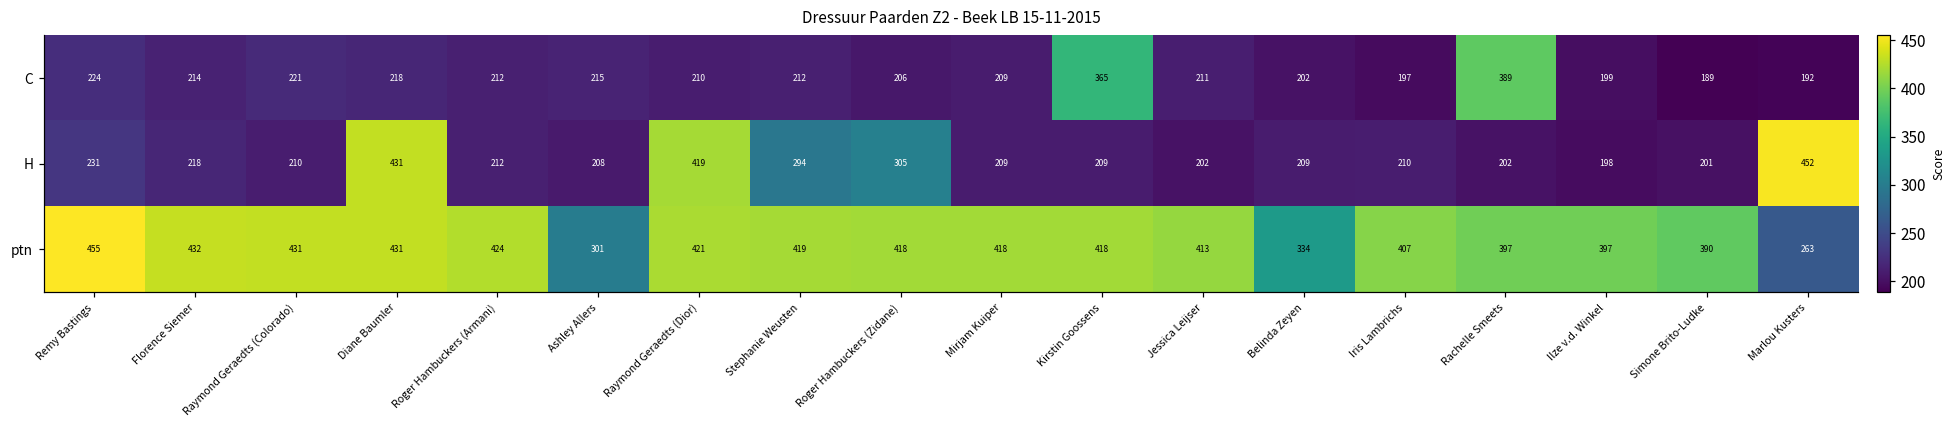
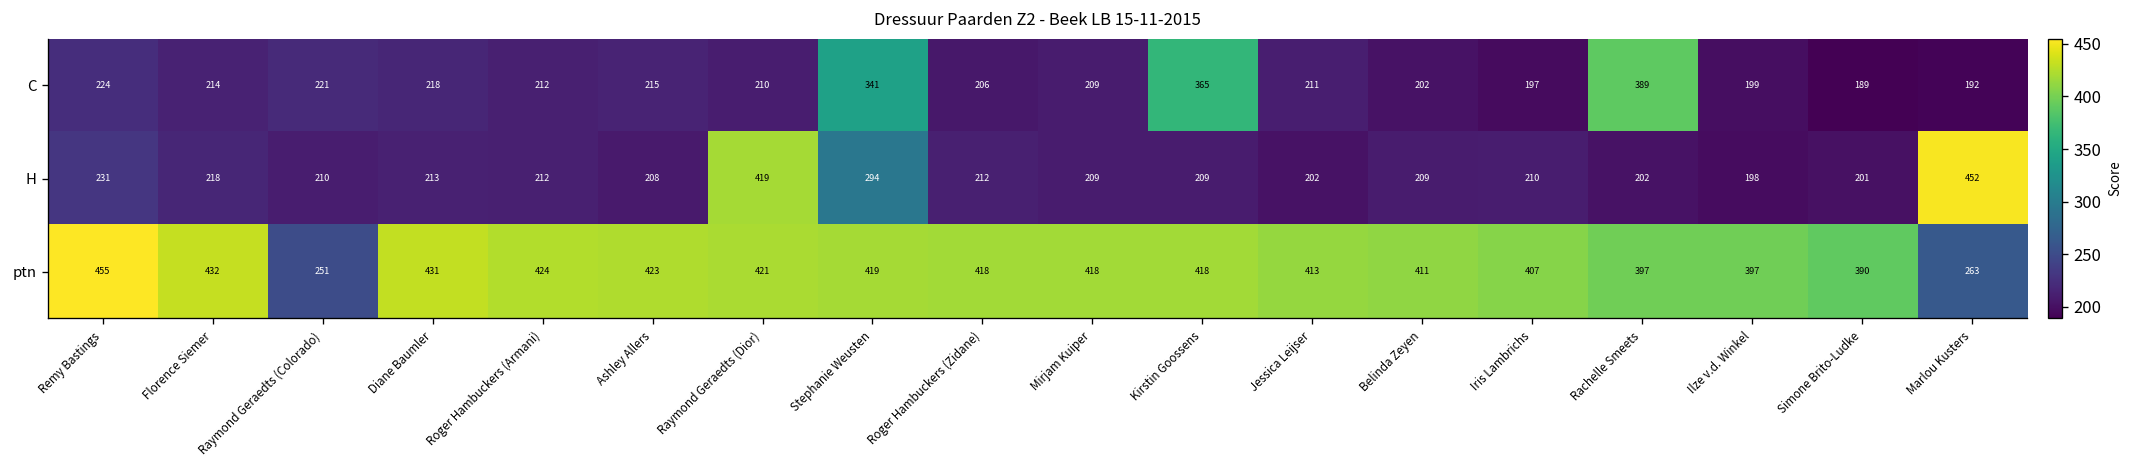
C, Stephanie Weusten: 212 -> 341
H, Diane Baumler: 431 -> 213
H, Roger Hambuckers (Zidane): 305 -> 212
ptn, Raymond Geraedts (Colorado): 431 -> 251
ptn, Ashley Allers: 301 -> 423
ptn, Belinda Zeyen: 334 -> 411
